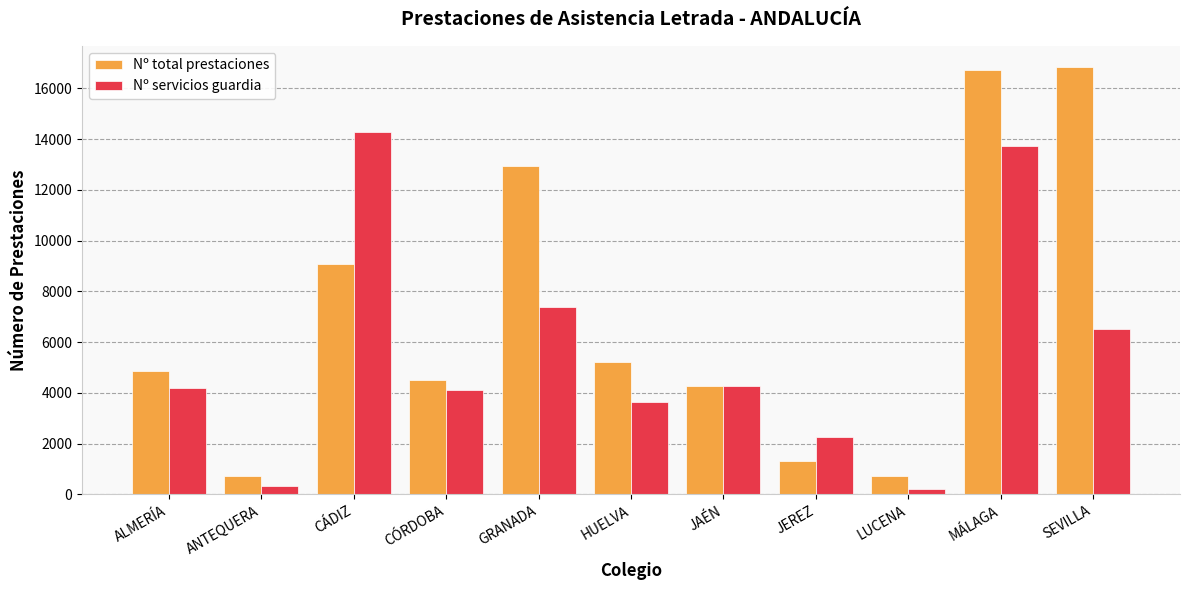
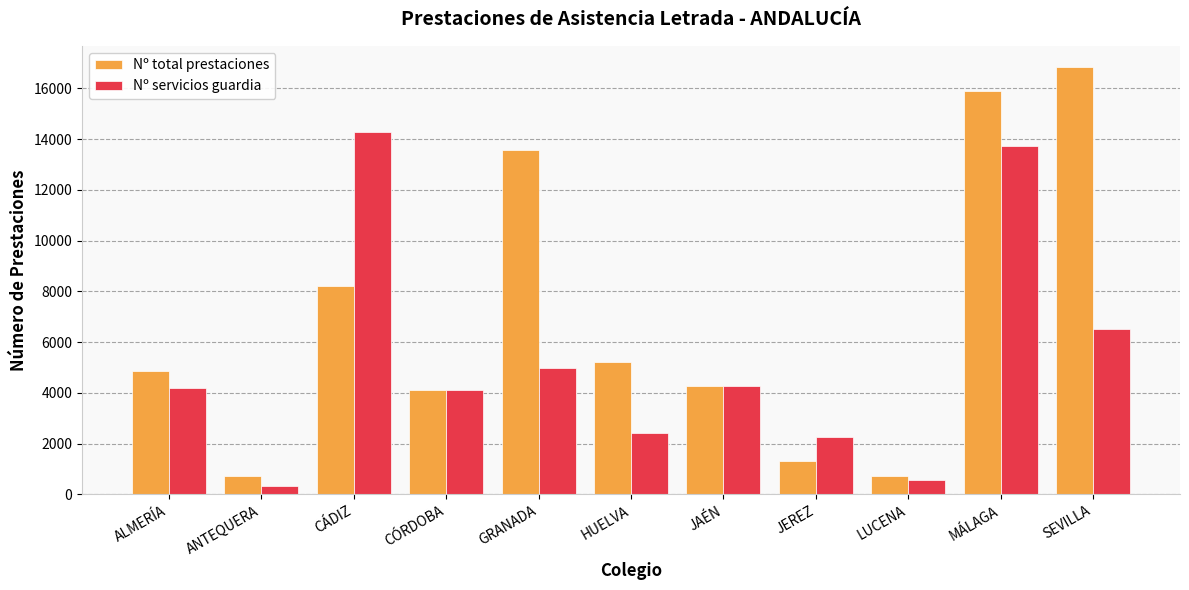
Nº total prestaciones, CÁDIZ: 9100 -> 8200
Nº total prestaciones, CÓRDOBA: 4500 -> 4100
Nº total prestaciones, GRANADA: 12900 -> 13600
Nº servicios guardia, GRANADA: 7400 -> 5000
Nº servicios guardia, HUELVA: 3600 -> 2400
Nº servicios guardia, LUCENA: 200 -> 500
Nº total prestaciones, MÁLAGA: 16700 -> 15900
